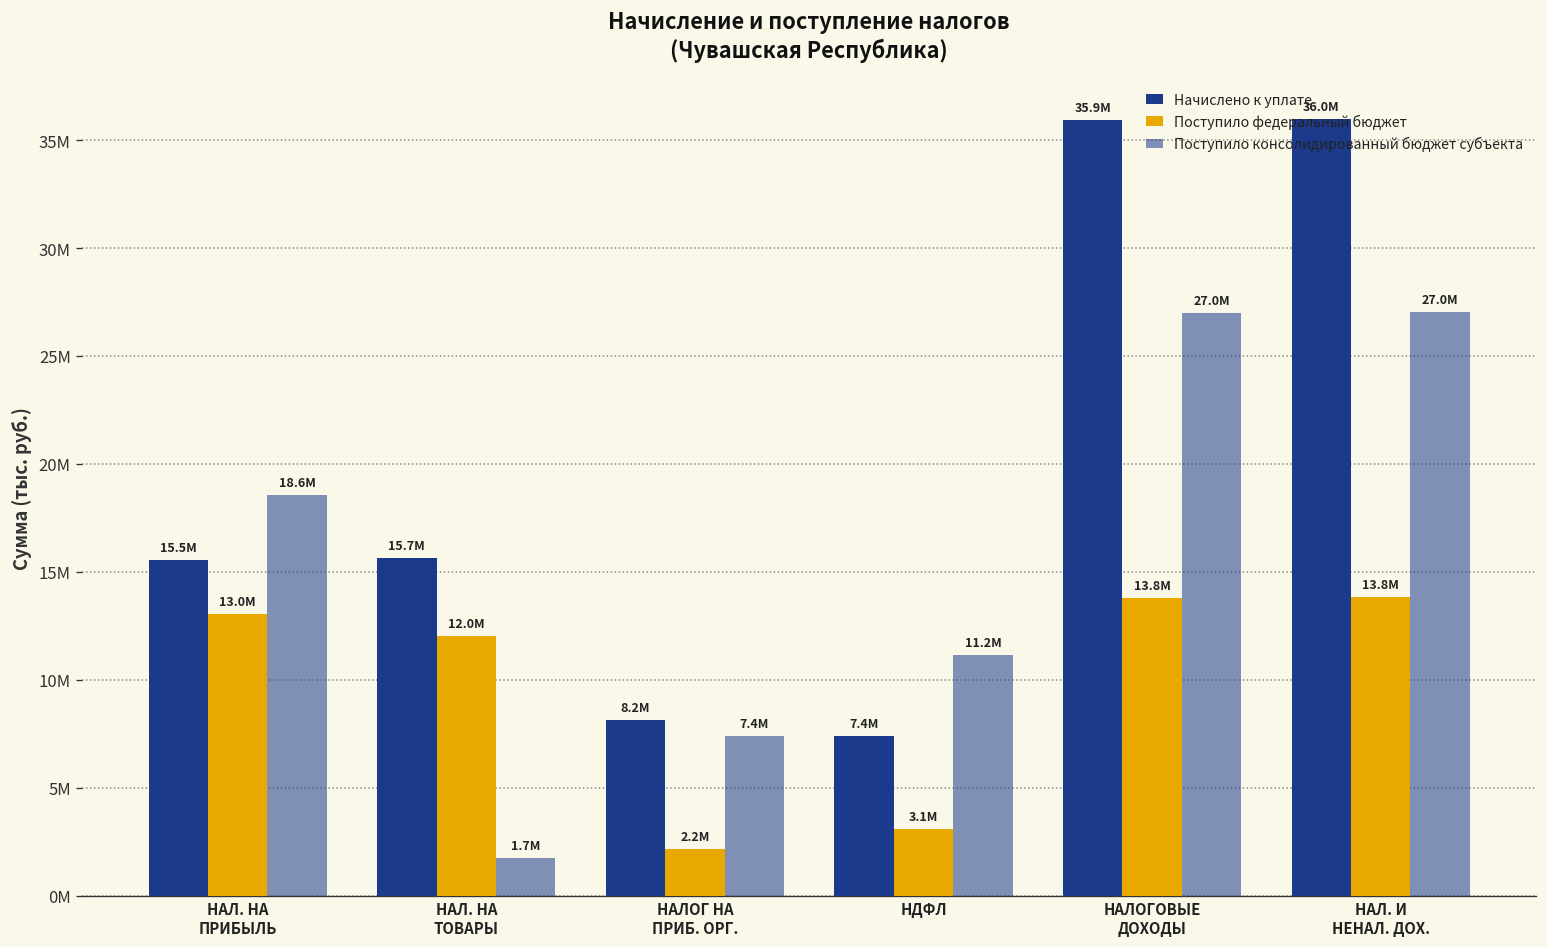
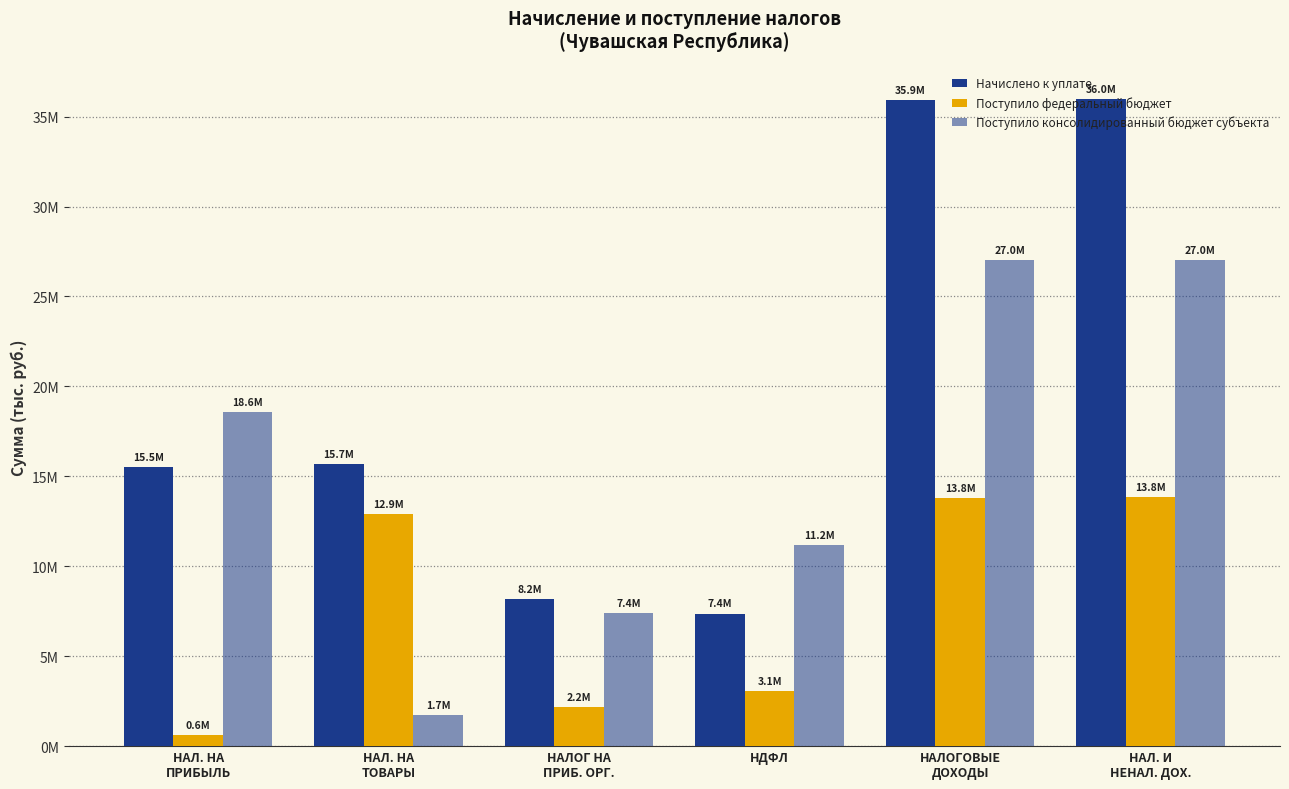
Поступило федеральный бюджет, НАЛ. НА ПРИБЫЛЬ: 13.0M -> 0.6M
Поступило федеральный бюджет, НАЛ. НА ТОВАРЫ: 12.0M -> 12.9M
